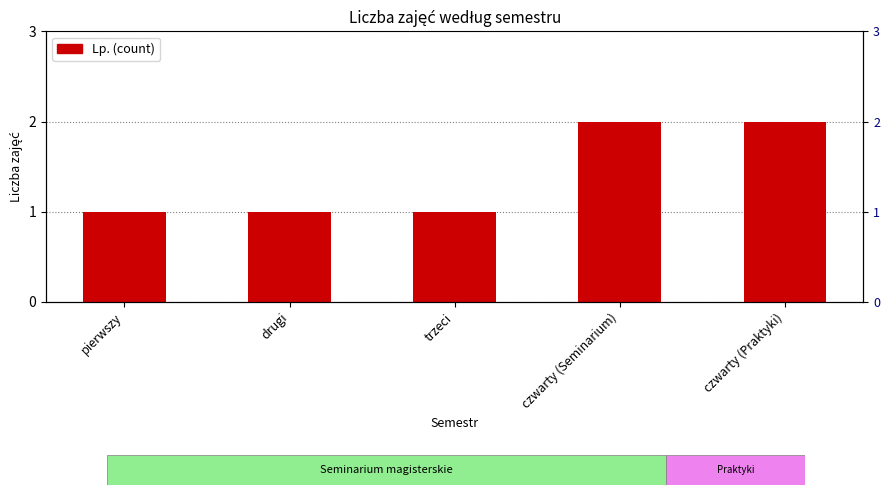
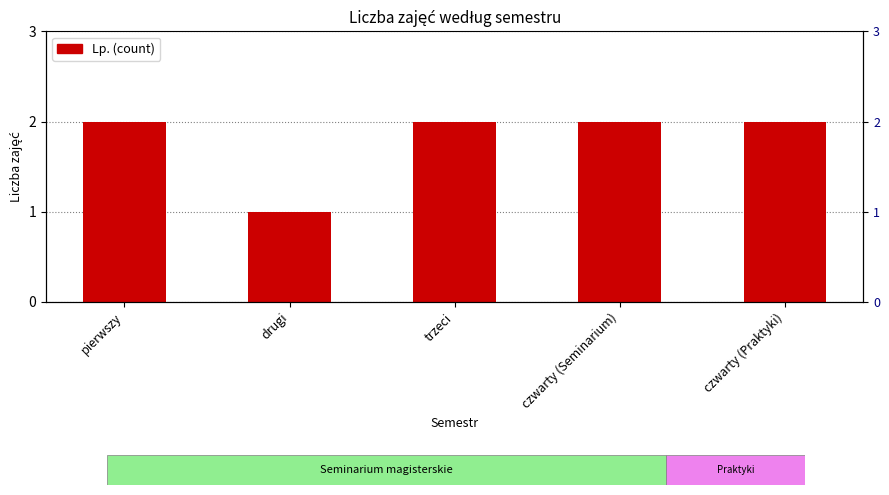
pierwszy: 1 -> 2
trzeci: 1 -> 2
